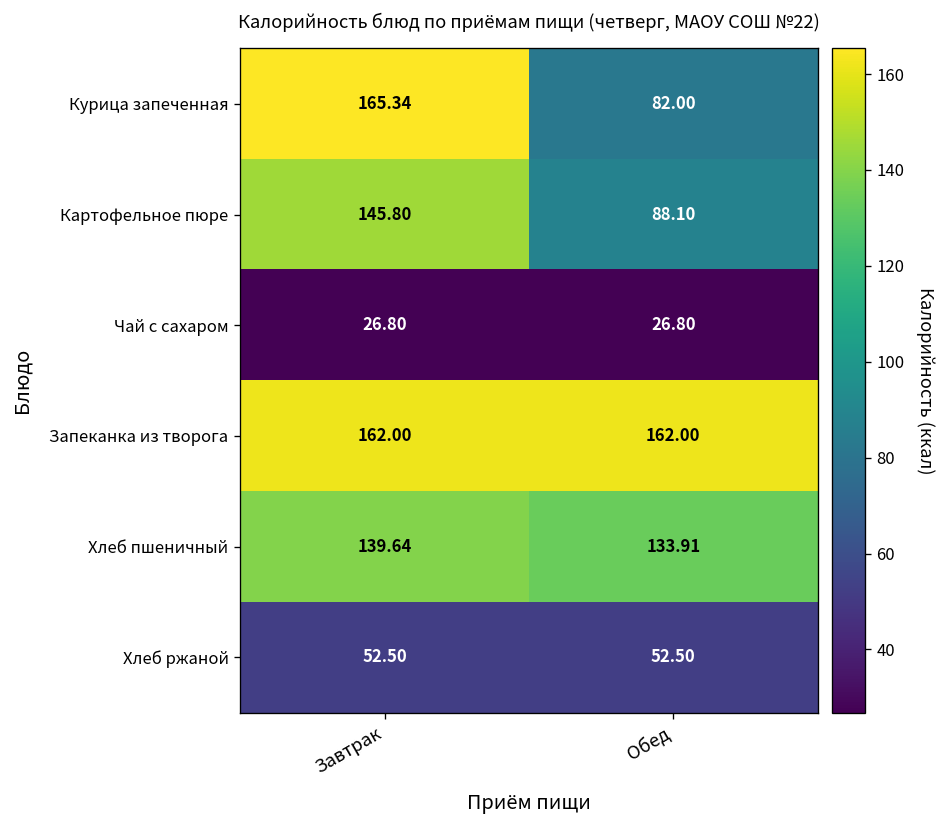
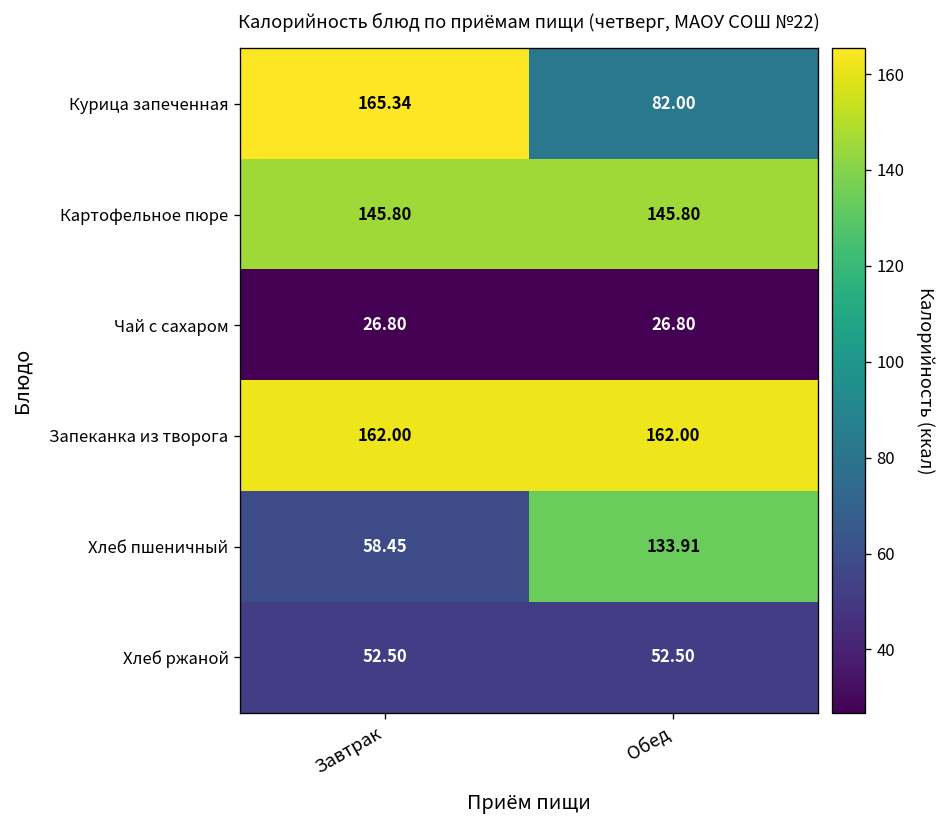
Картофельное пюре, Обед: 88.10 -> 145.80
Хлеб пшеничный, Завтрак: 139.64 -> 58.45
